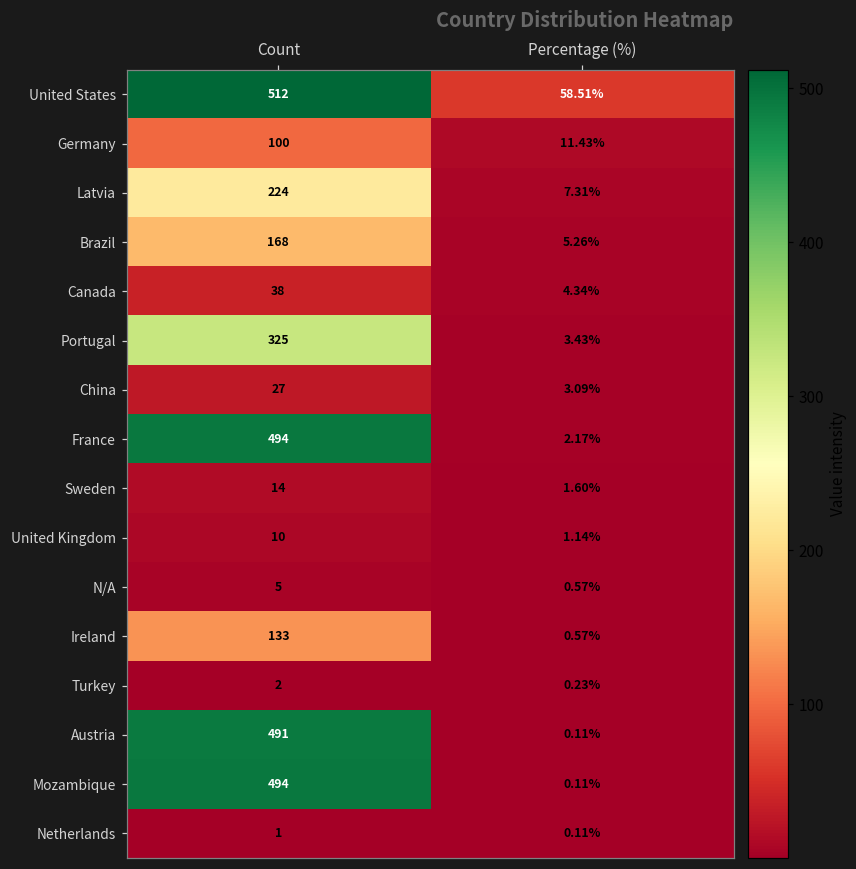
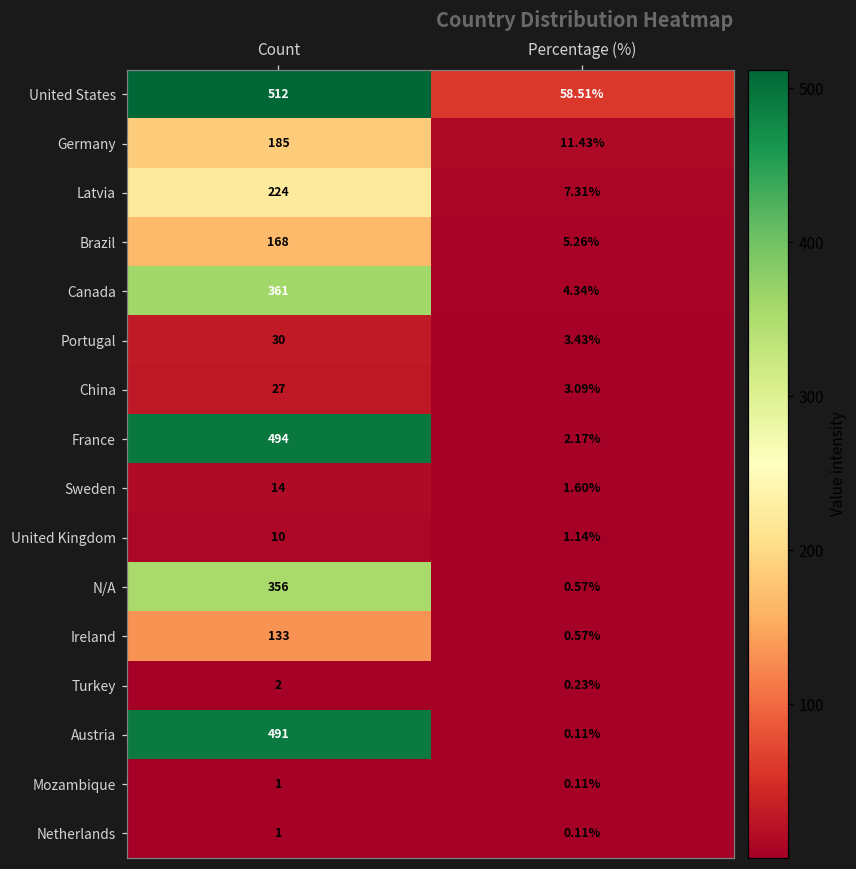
Germany, Count: 100 -> 185
Canada, Count: 38 -> 361
Portugal, Count: 325 -> 30
N/A, Count: 5 -> 356
Mozambique, Count: 494 -> 1
